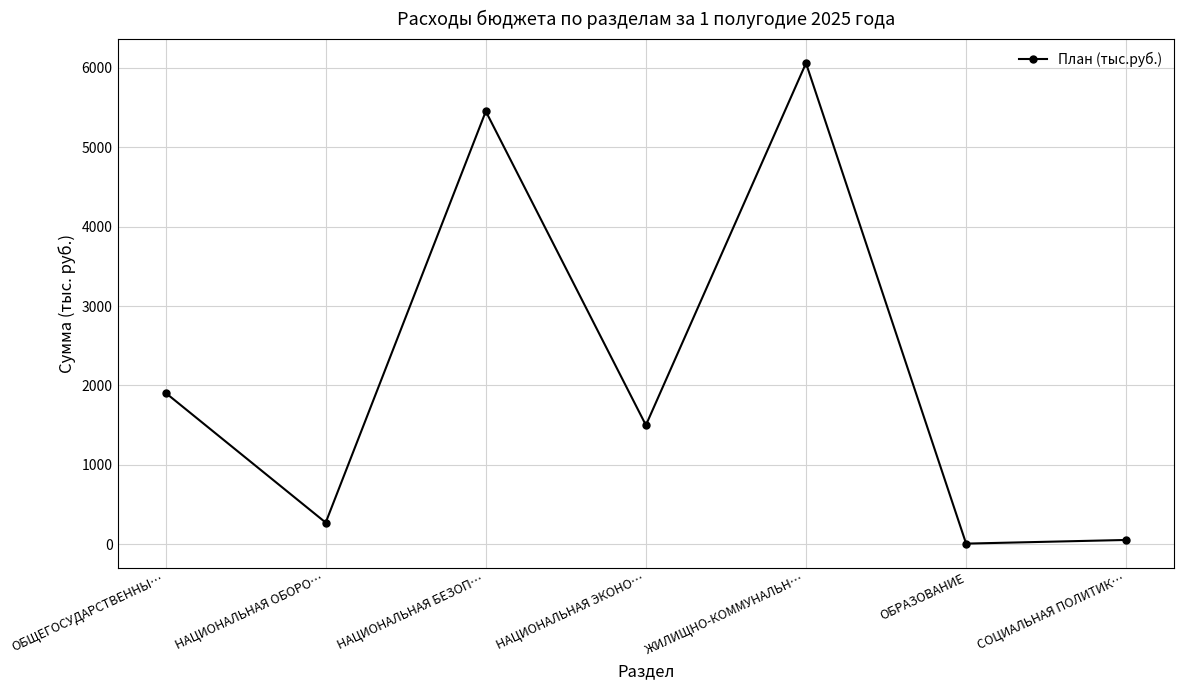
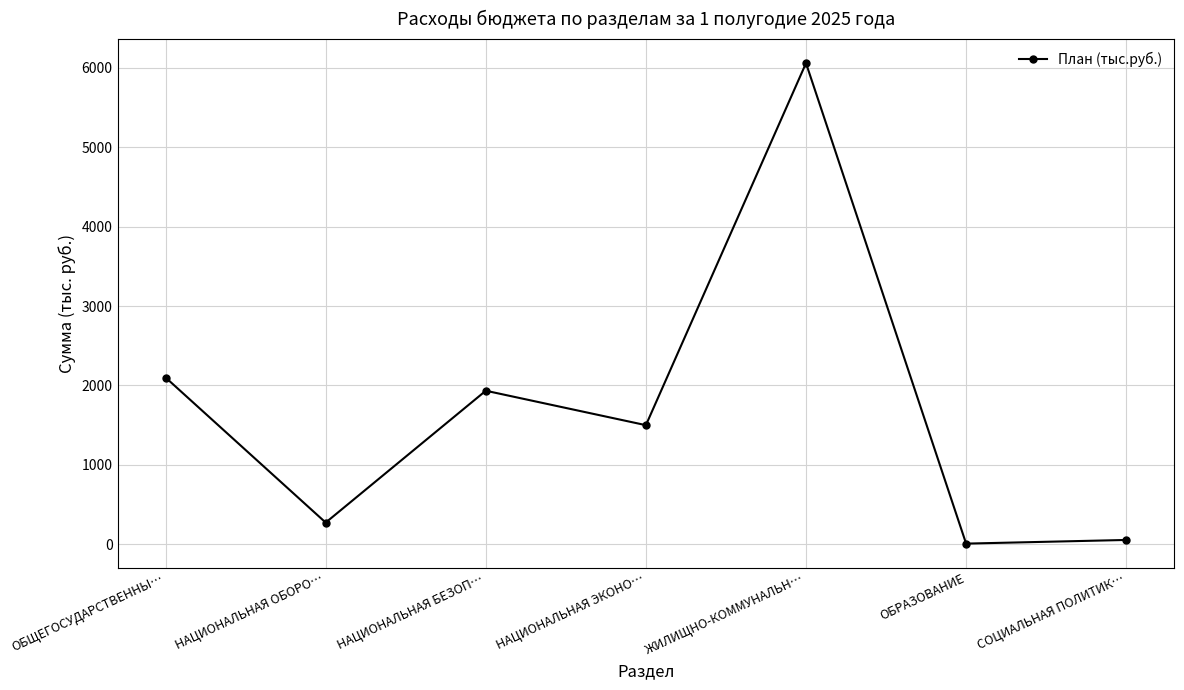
ОБЩЕГОСУДАРСТВЕННЫ…: 1900 -> 2100
НАЦИОНАЛЬНАЯ БЕЗОП…: 5500 -> 1900
